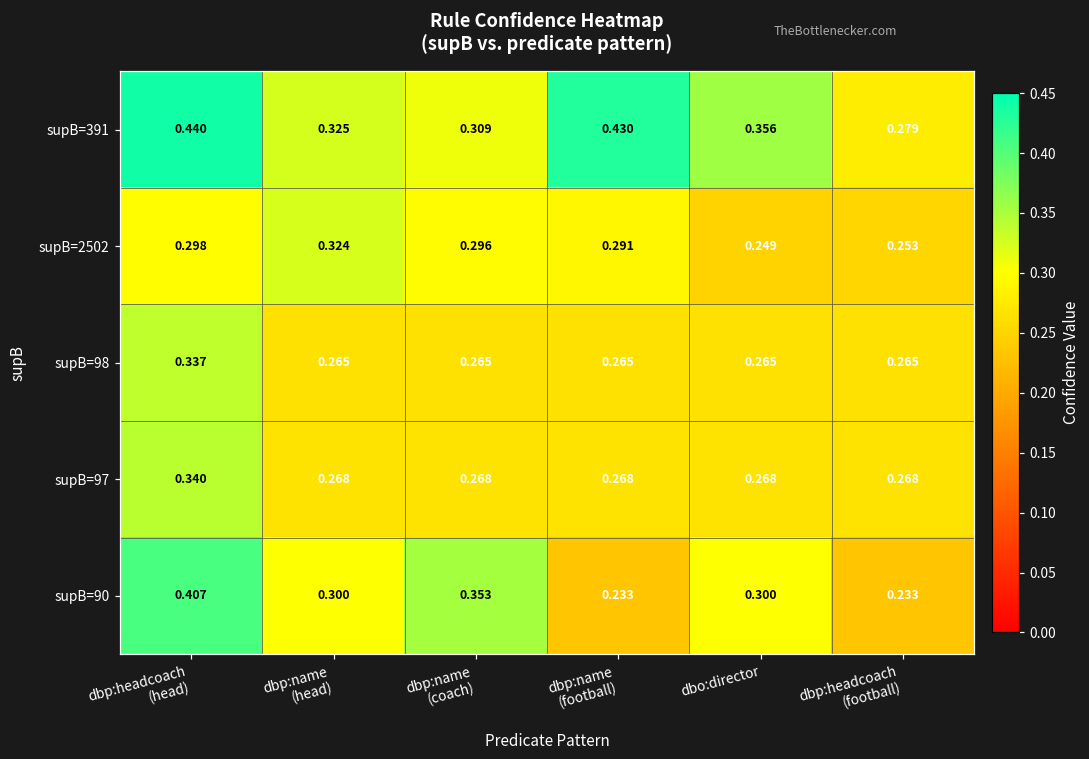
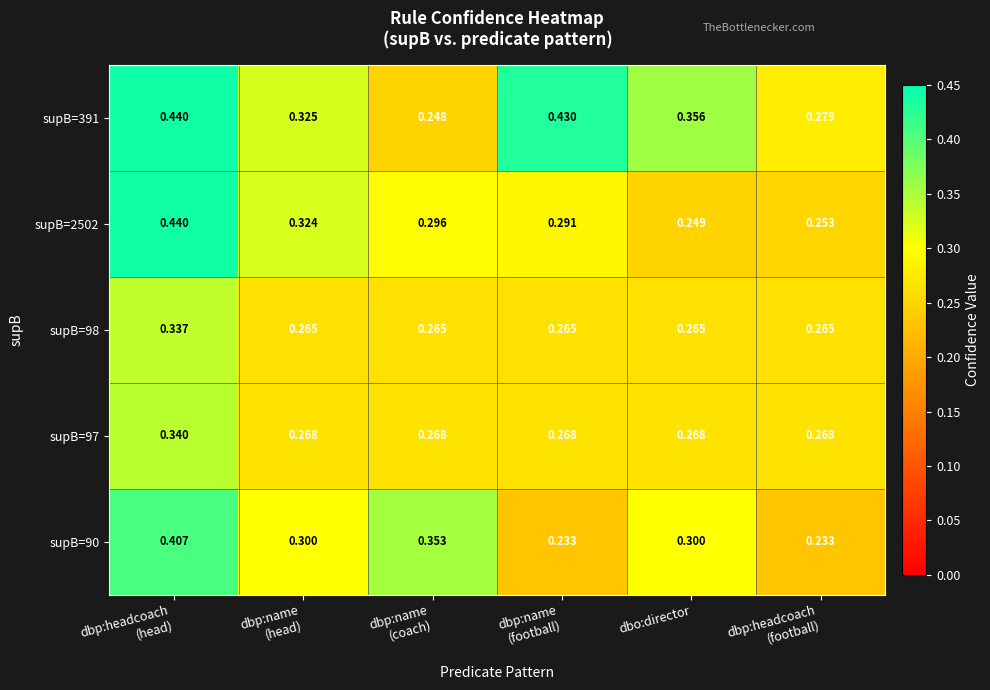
supB=391, dbp:name (coach): 0.309 -> 0.248
supB=2502, dbp:headcoach (head): 0.298 -> 0.440
